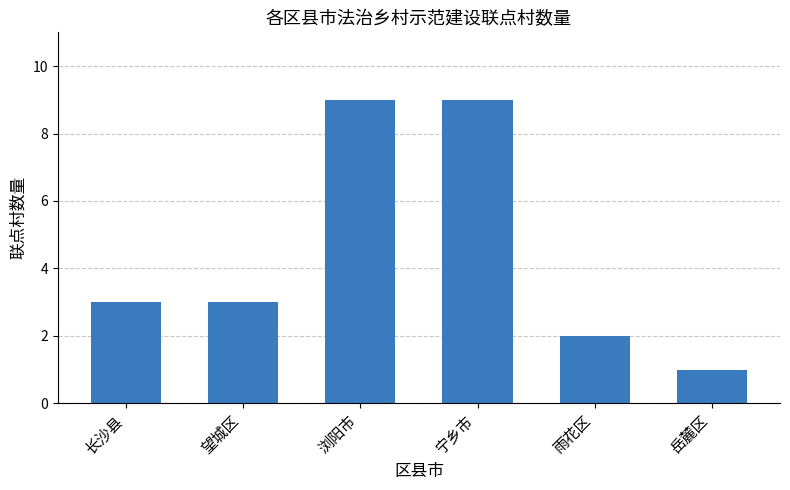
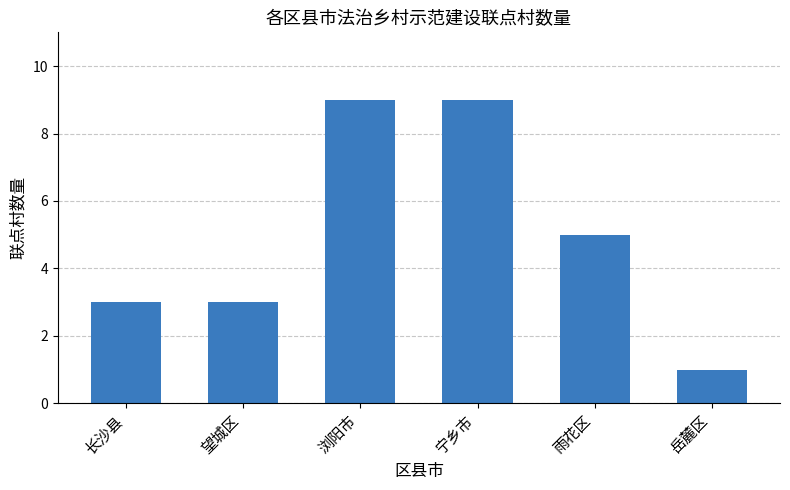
雨花区: 2 -> 5
